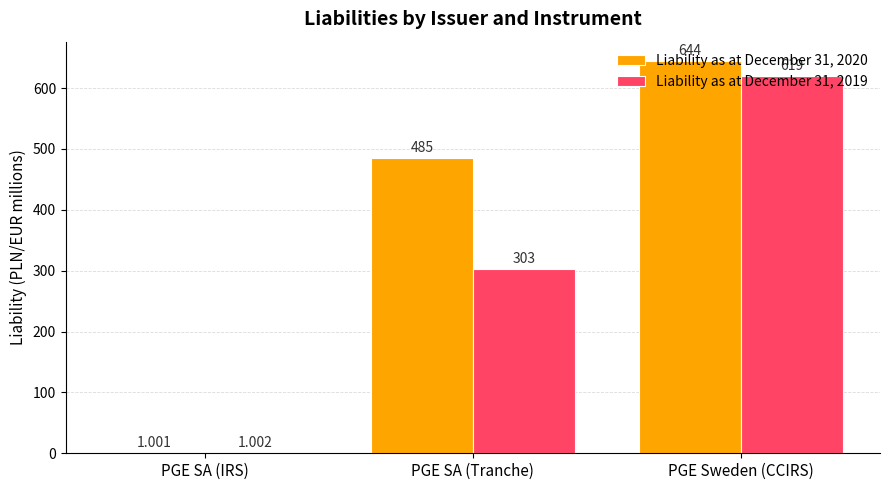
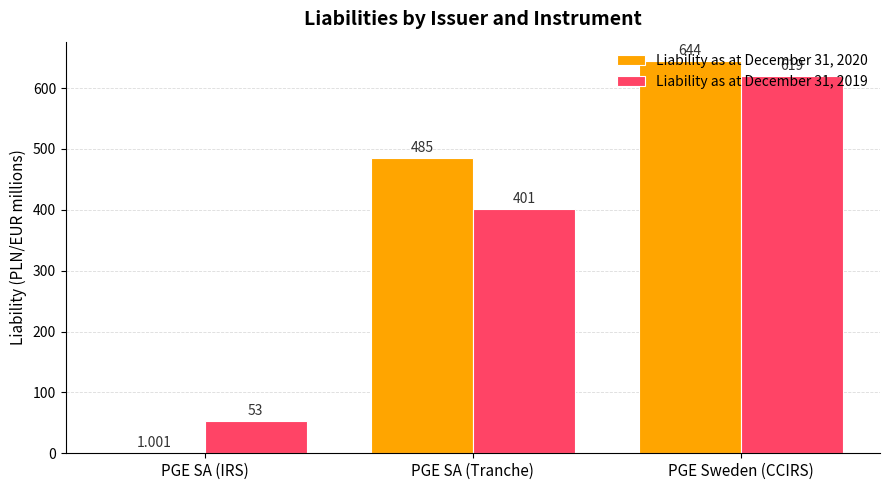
Liability as at December 31, 2019, PGE SA (IRS): 1.002 -> 53
Liability as at December 31, 2019, PGE SA (Tranche): 303 -> 401
